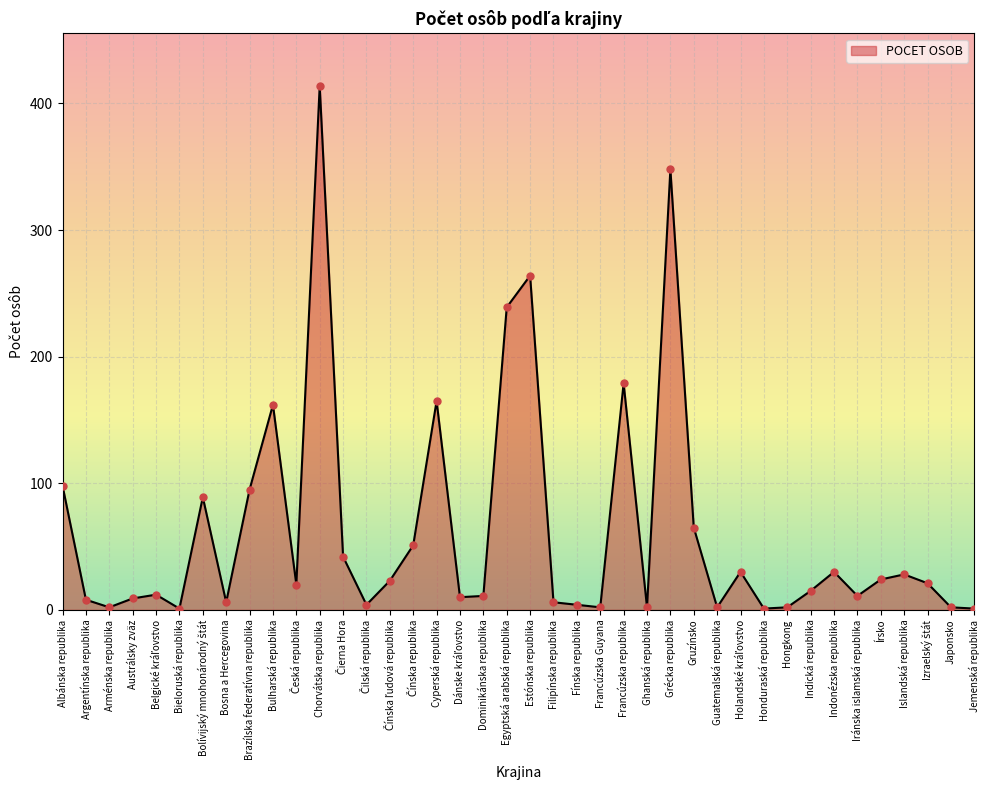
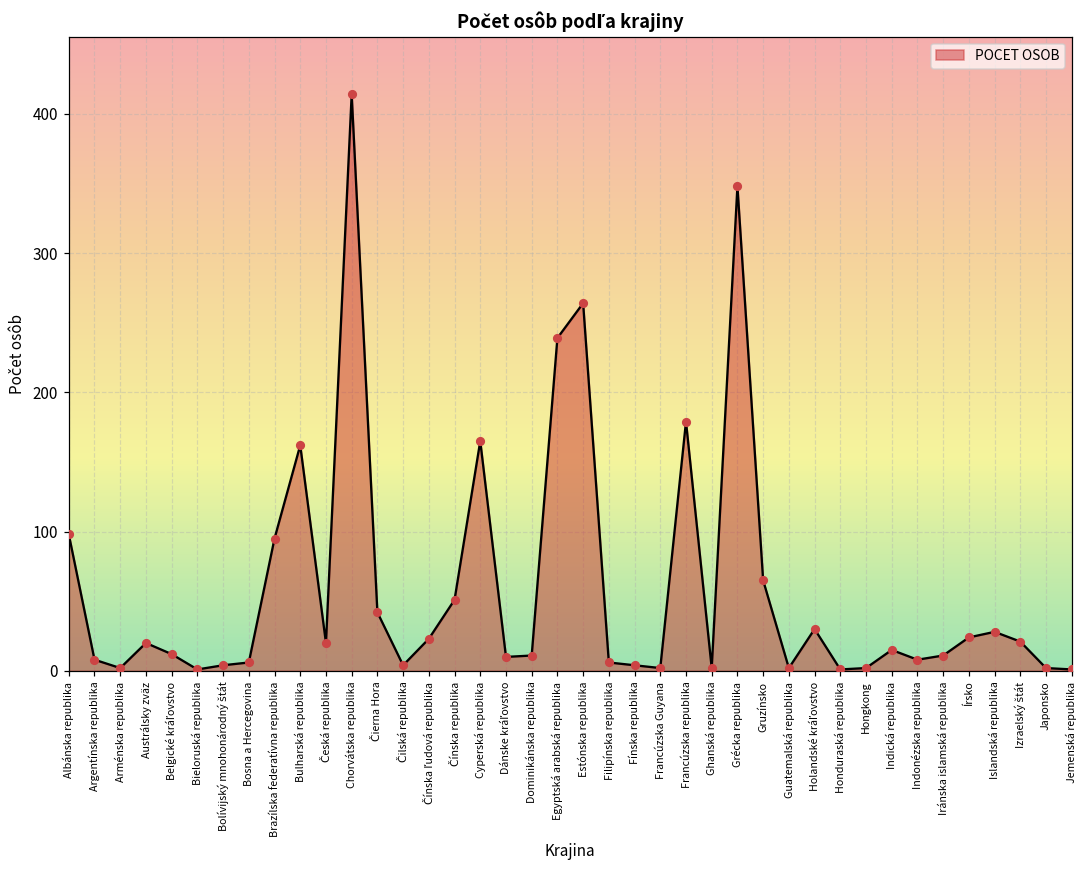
Austrálsky zväz: 9 -> 20
Bolívijský mnohonárodný štát: 89 -> 4
Indonézska republika: 30 -> 8
